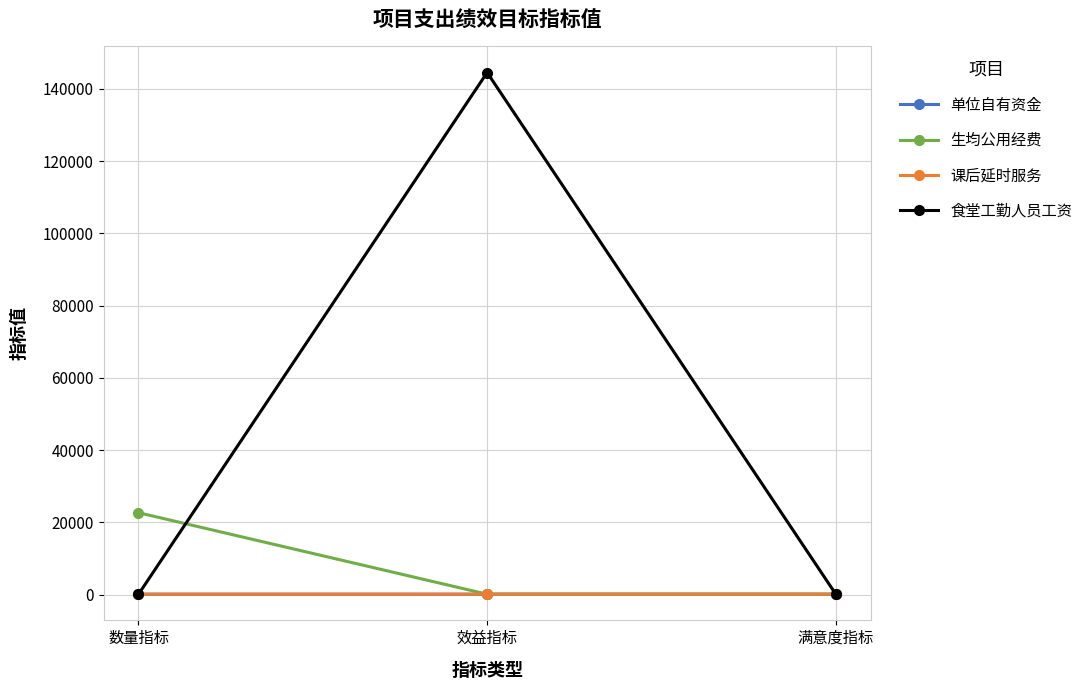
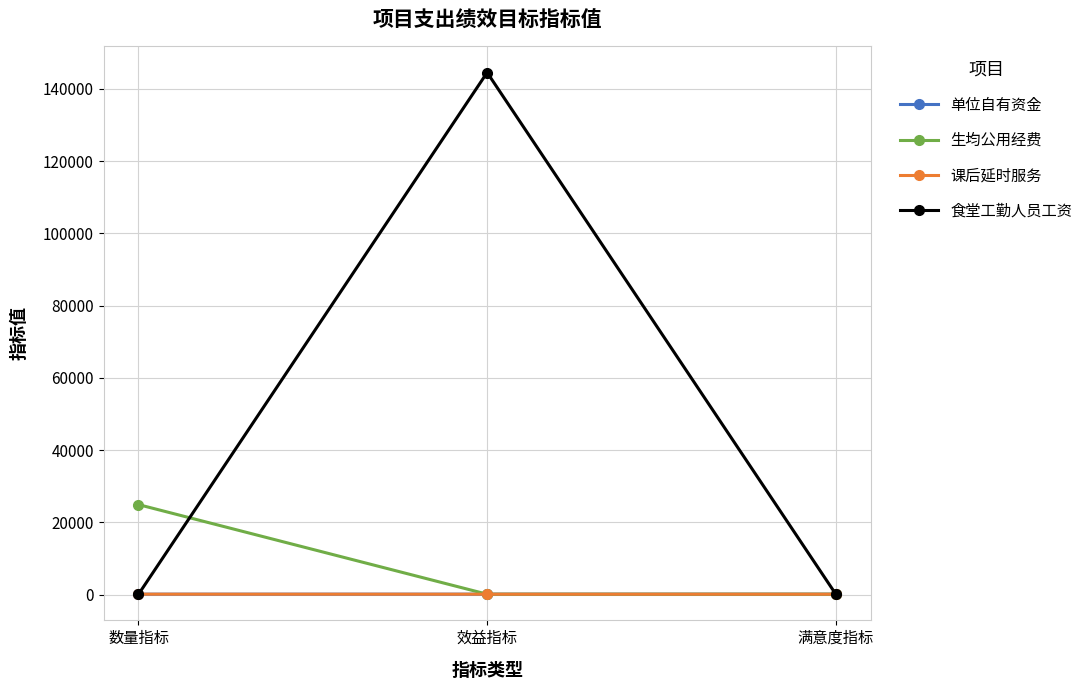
生均公用经费, 数量指标: 23000 -> 25000
